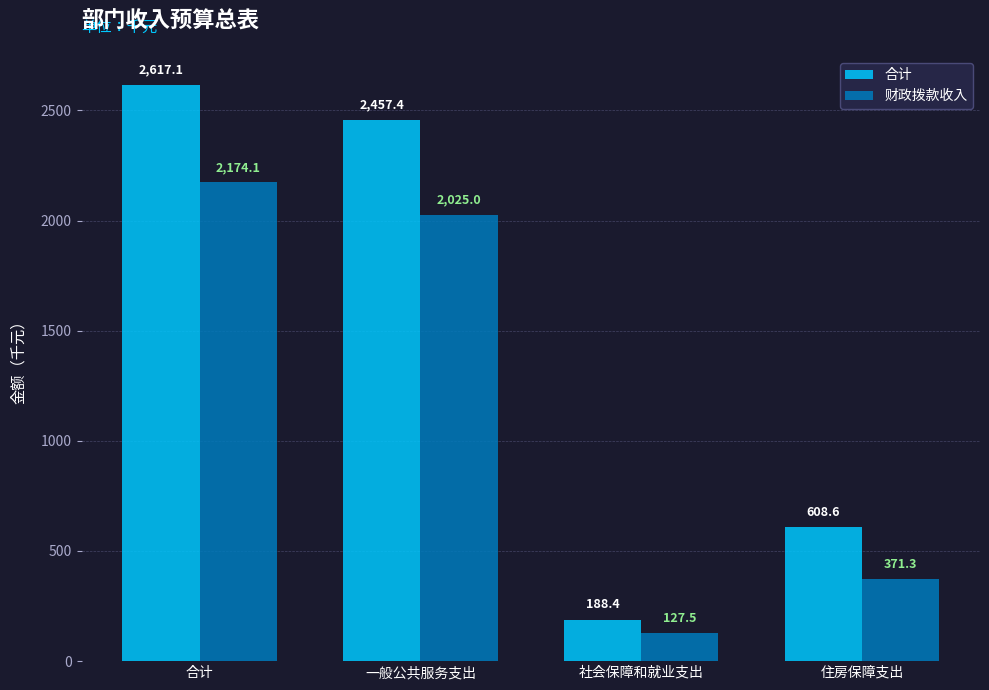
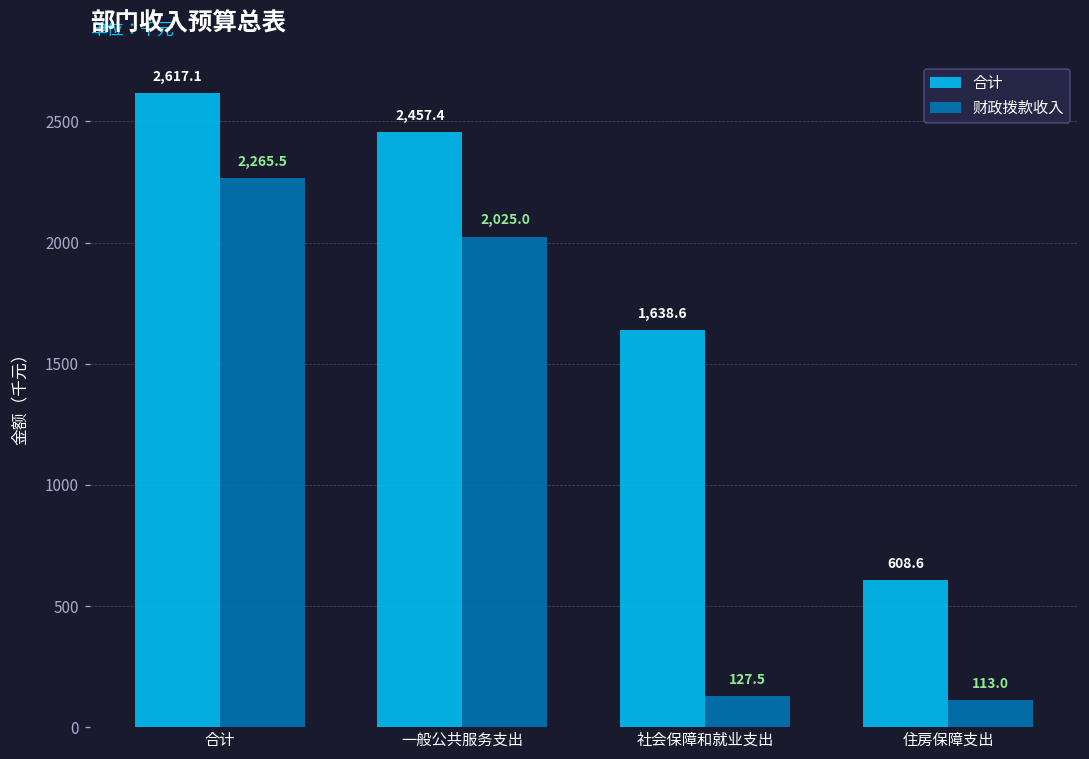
财政拨款收入, 合计: 2,174.1 -> 2,265.5
合计, 社会保障和就业支出: 188.4 -> 1,638.6
财政拨款收入, 住房保障支出: 371.3 -> 113.0
